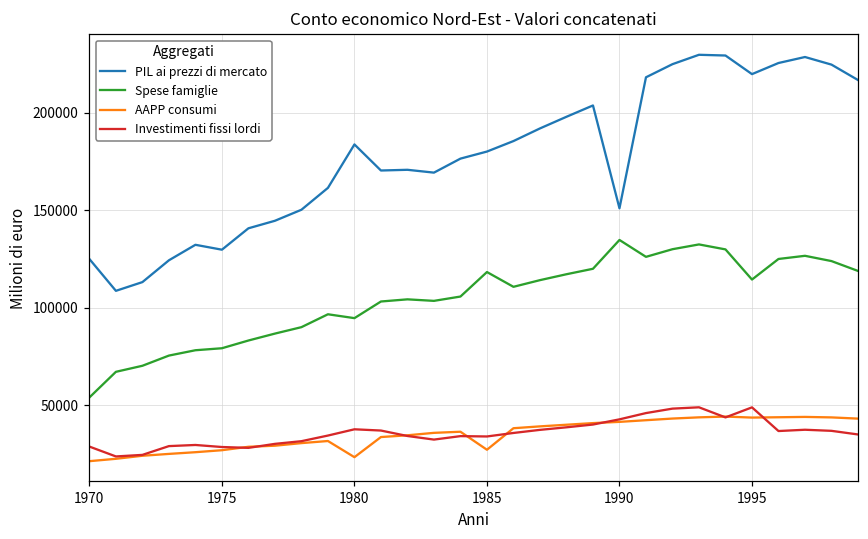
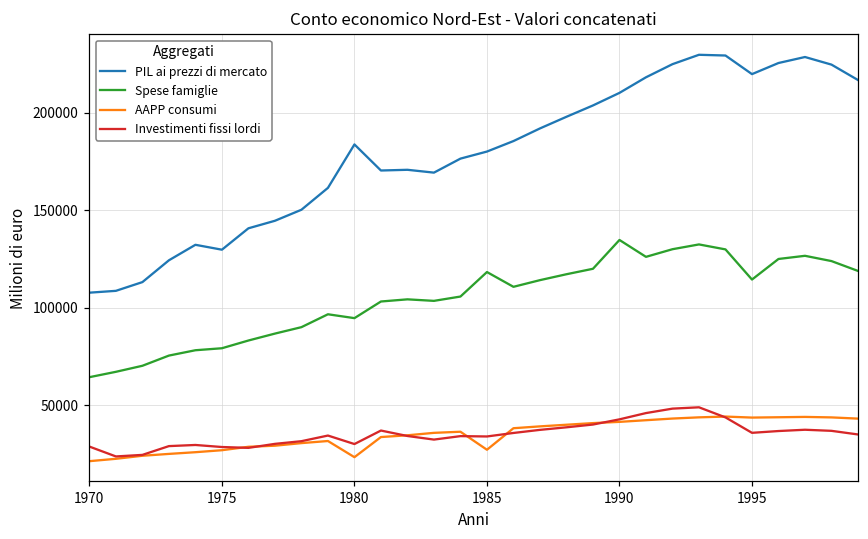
PIL ai prezzi di mercato, 1970: 125000 -> 108000
Spese famiglie, 1970: 54000 -> 64000
Investimenti fissi lordi, 1980: 38000 -> 30000
PIL ai prezzi di mercato, 1990: 151000 -> 210000
Investimenti fissi lordi, 1995: 49000 -> 36000
